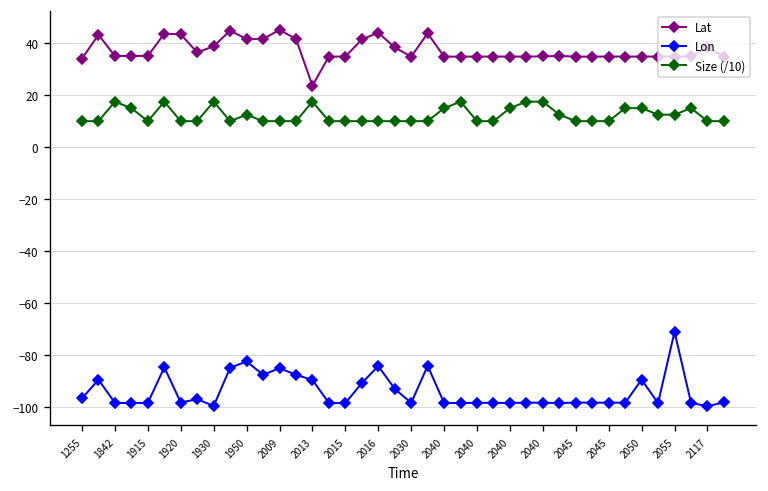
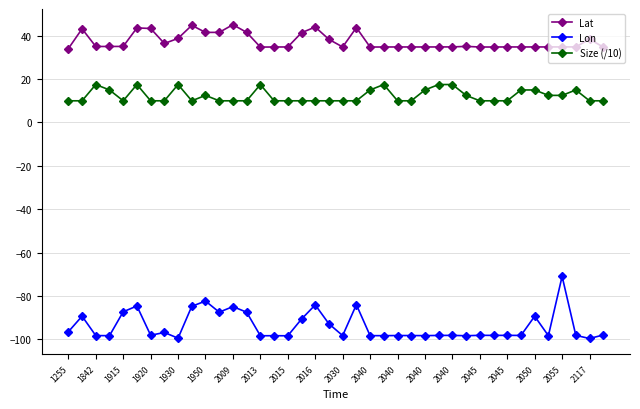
Lon, 1915: -98 -> -87
Lat, 2013: 24 -> 35
Lon, 2013: -89 -> -98
